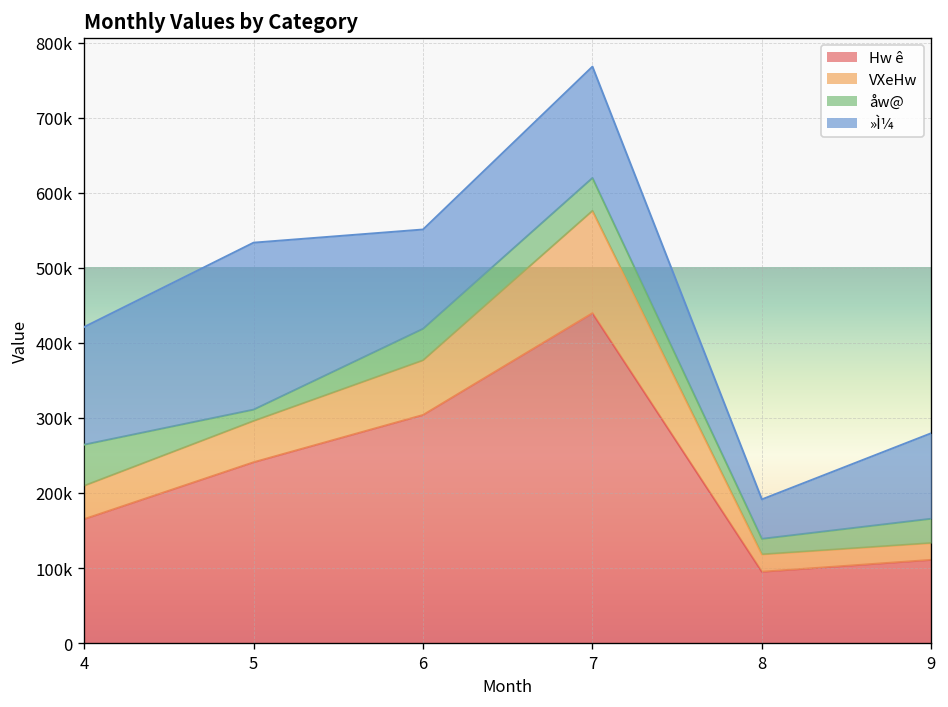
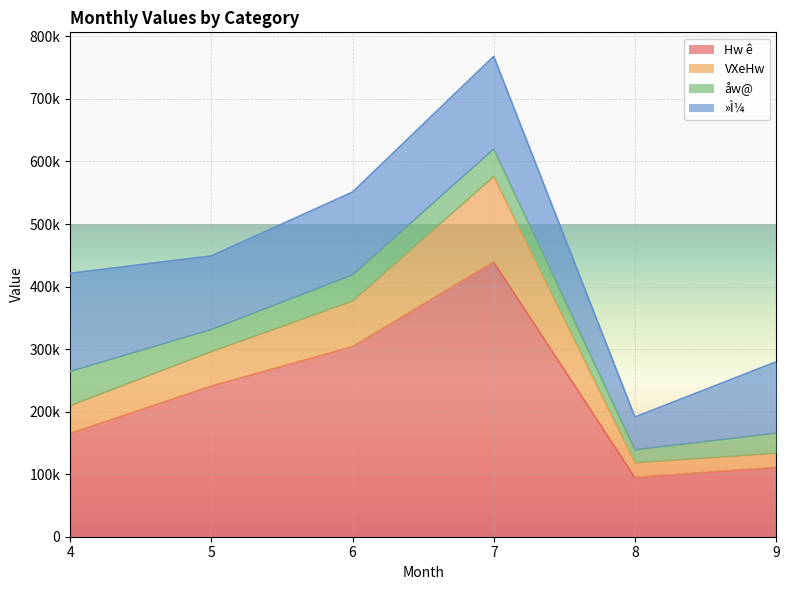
åw@, 5: 20000 -> 40000
»Ì¼, 5: 220000 -> 120000
